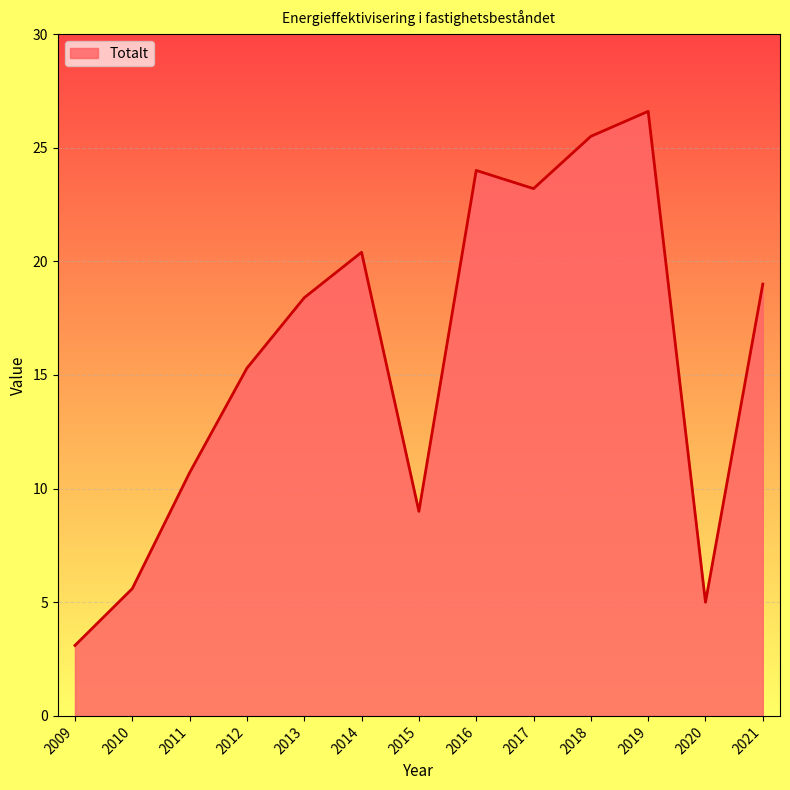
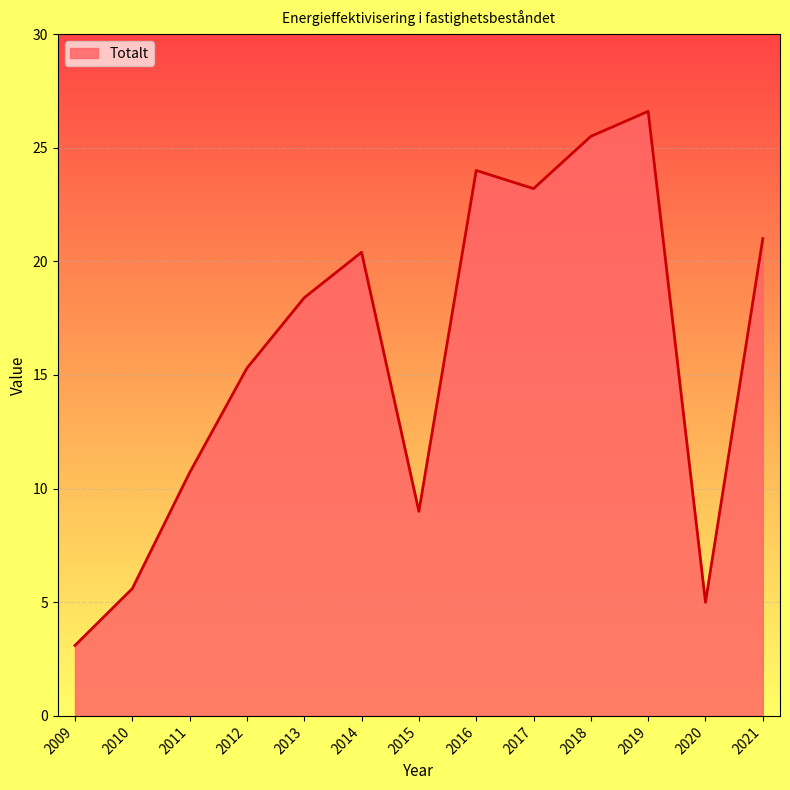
2021: 19 -> 21
